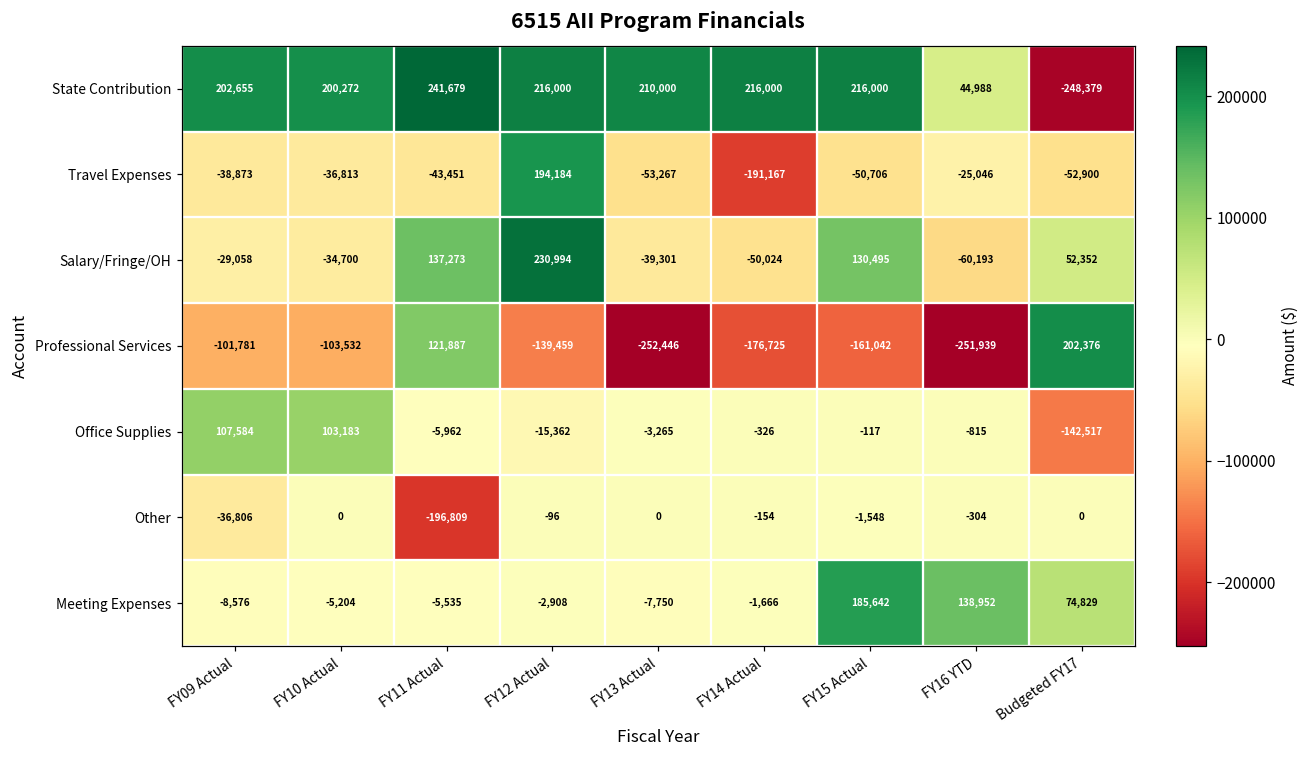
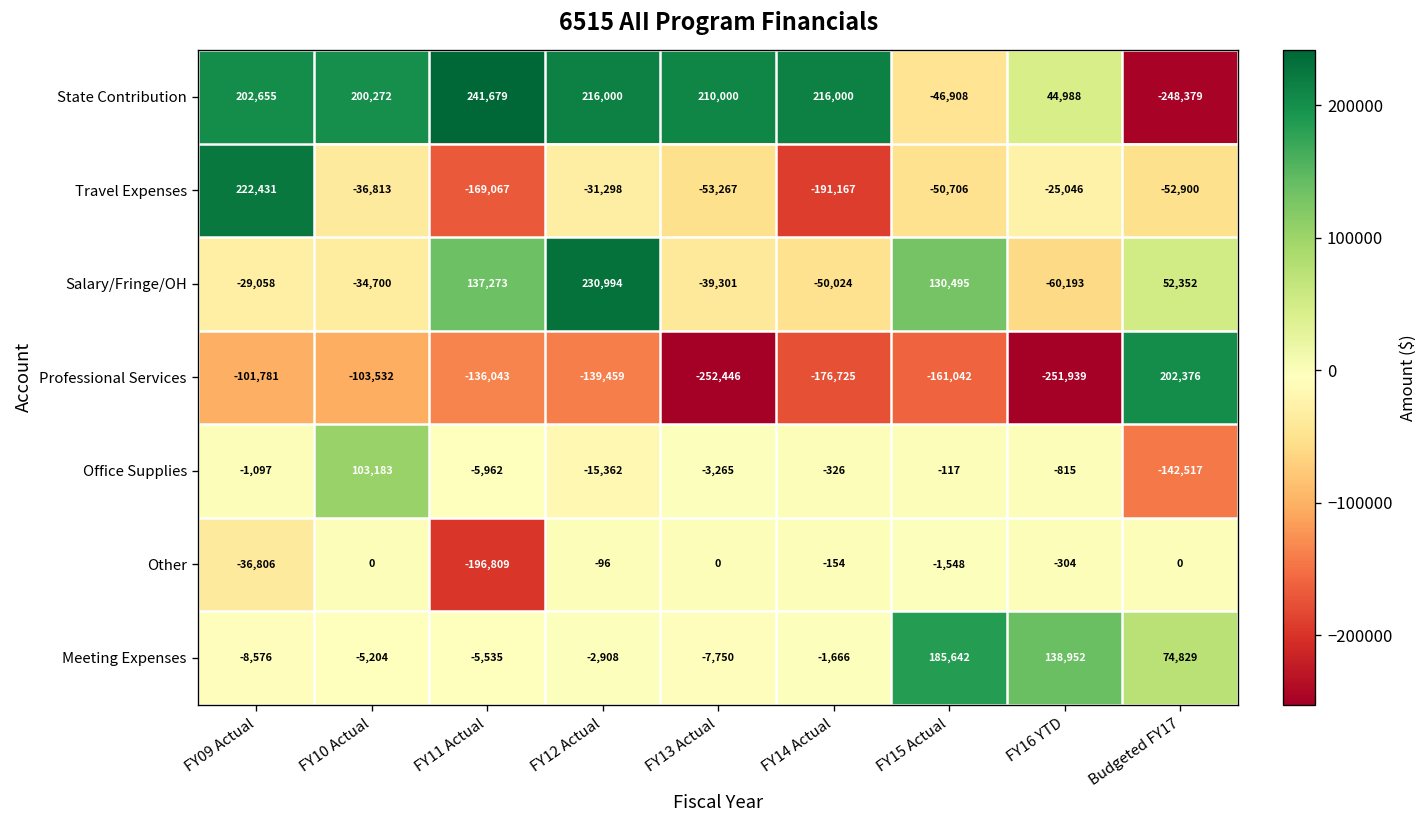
State Contribution, FY15 Actual: 216,000 -> -46,908
Travel Expenses, FY09 Actual: -38,873 -> 222,431
Travel Expenses, FY11 Actual: -43,451 -> -169,067
Travel Expenses, FY12 Actual: 194,184 -> -31,298
Professional Services, FY11 Actual: 121,887 -> -136,043
Office Supplies, FY09 Actual: 107,584 -> -1,097
